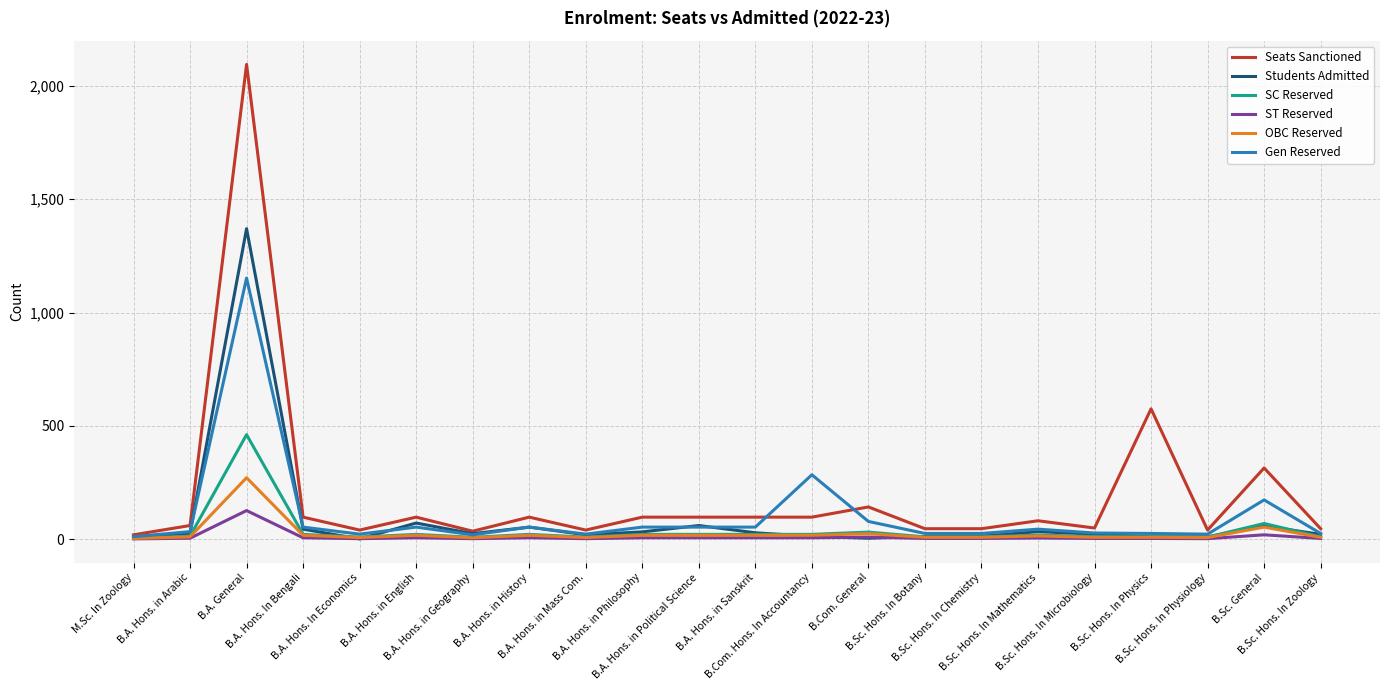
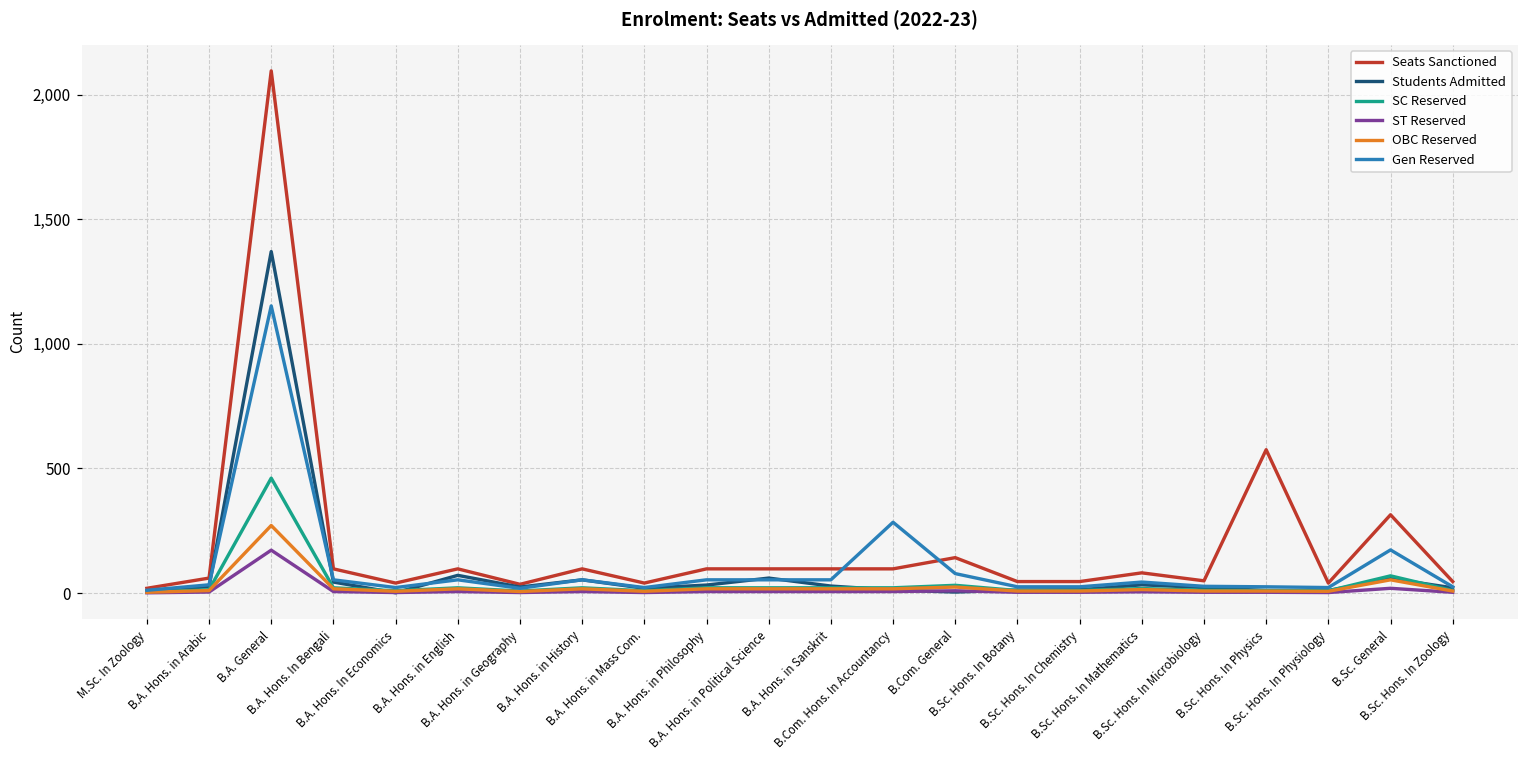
ST Reserved, B.A. General: 130 -> 170
